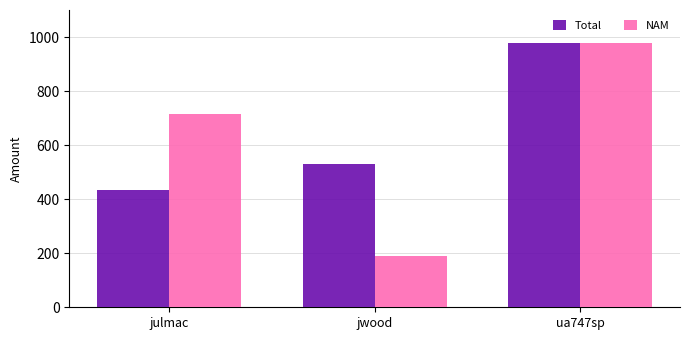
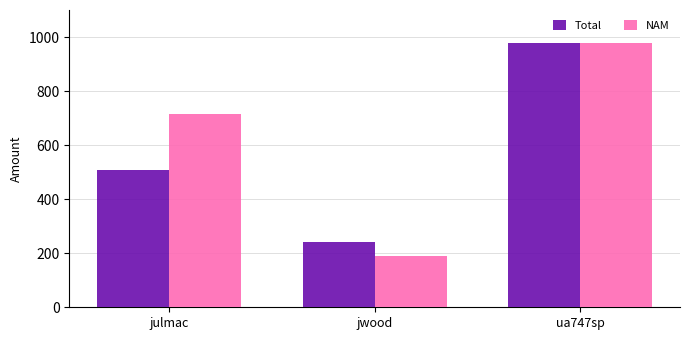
Total, julmac: 430 -> 510
Total, jwood: 530 -> 240
